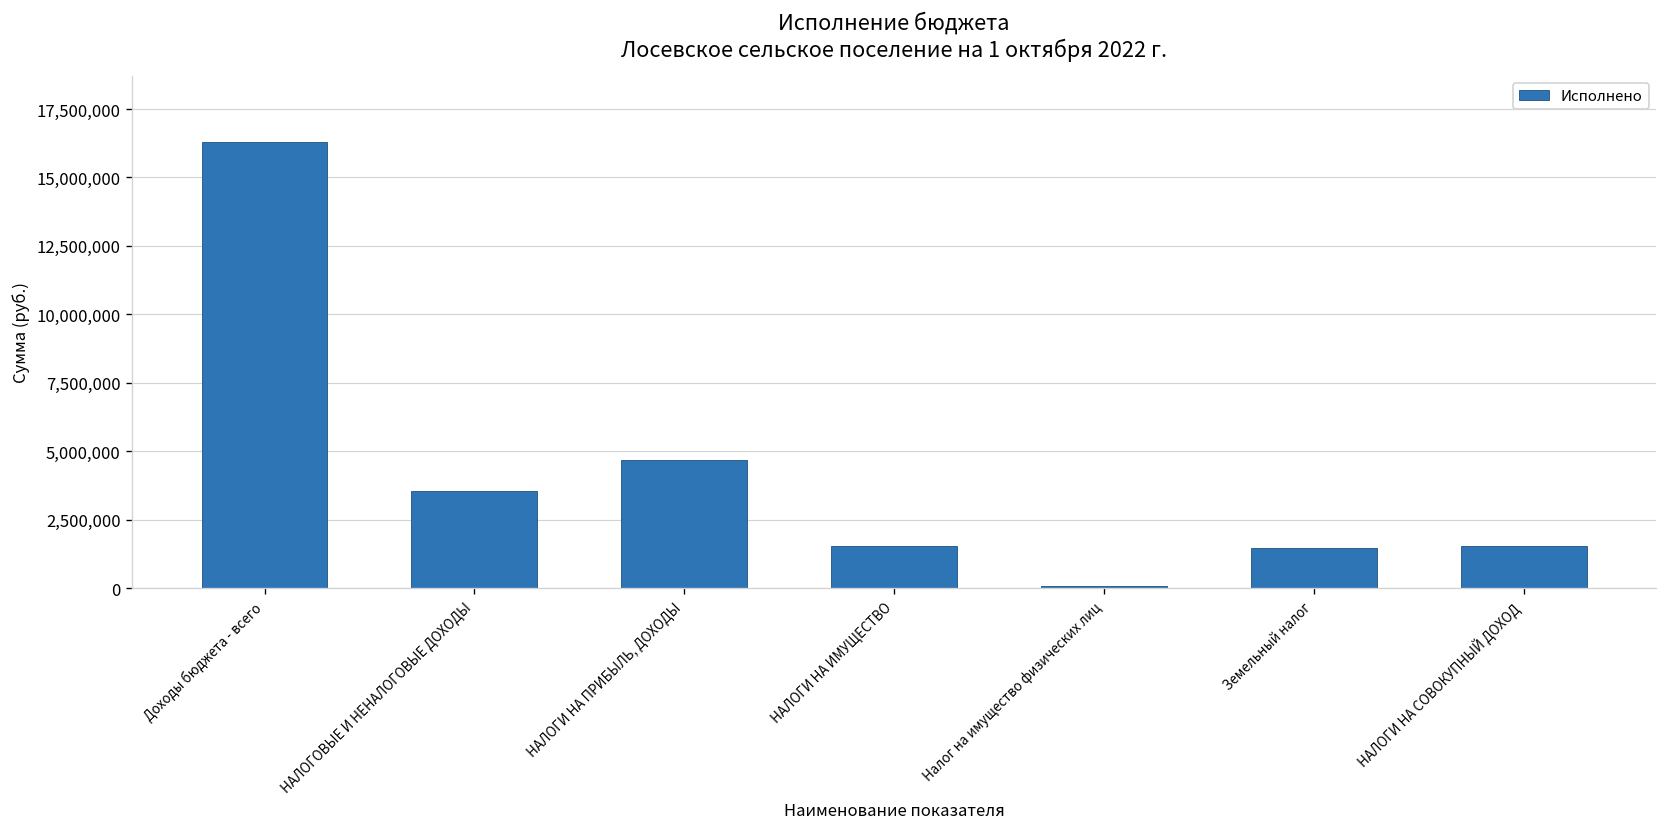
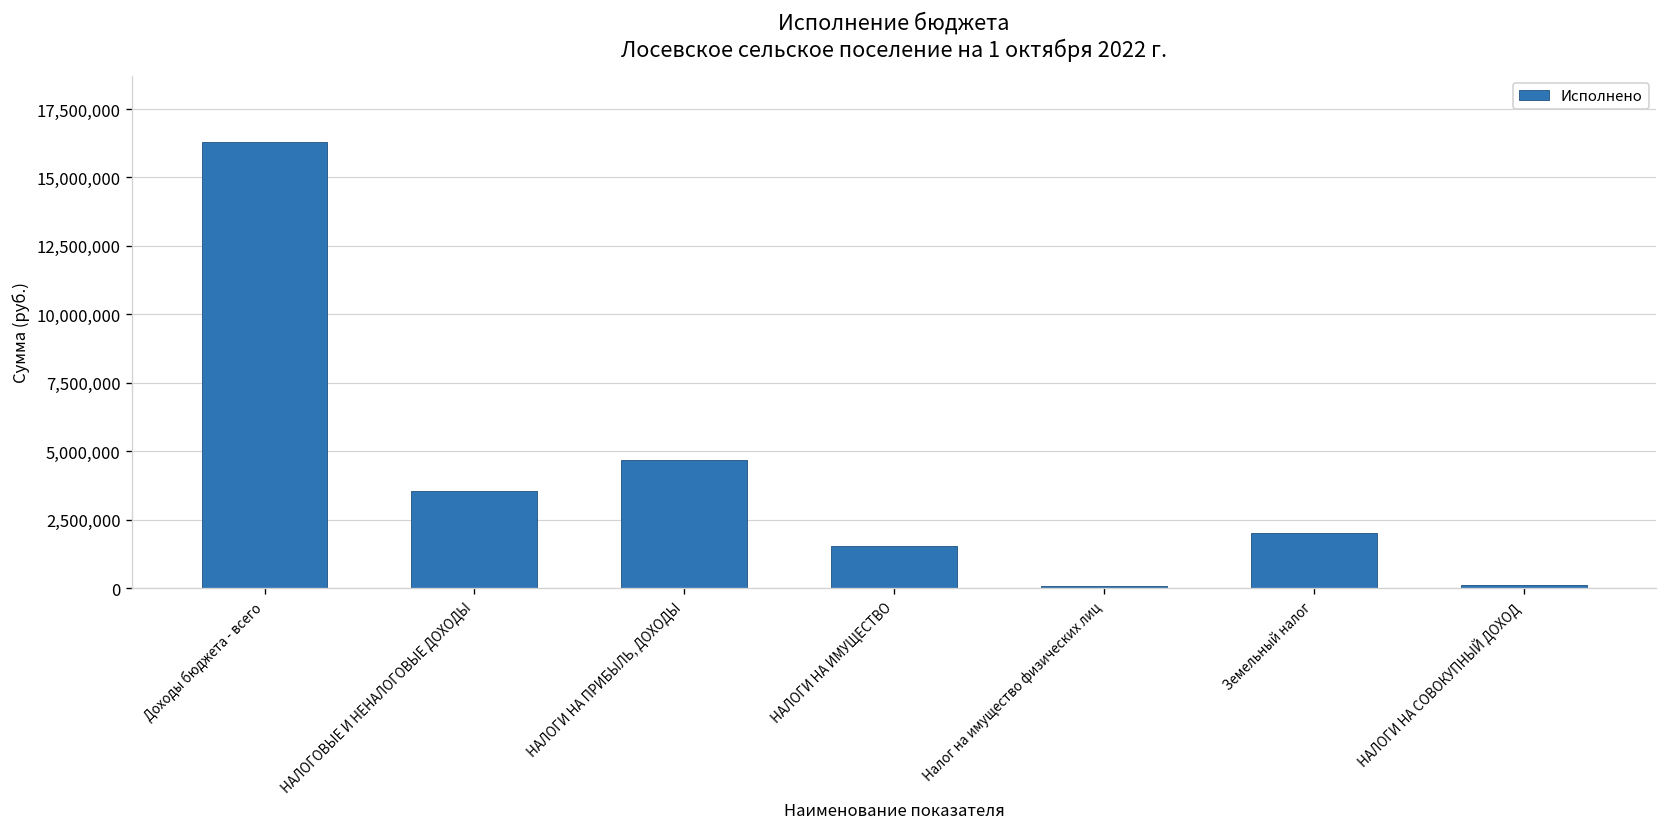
Земельный налог: 1,500,000 -> 2,000,000
НАЛОГИ НА СОВОКУПНЫЙ ДОХОД: 1,500,000 -> 100,000
